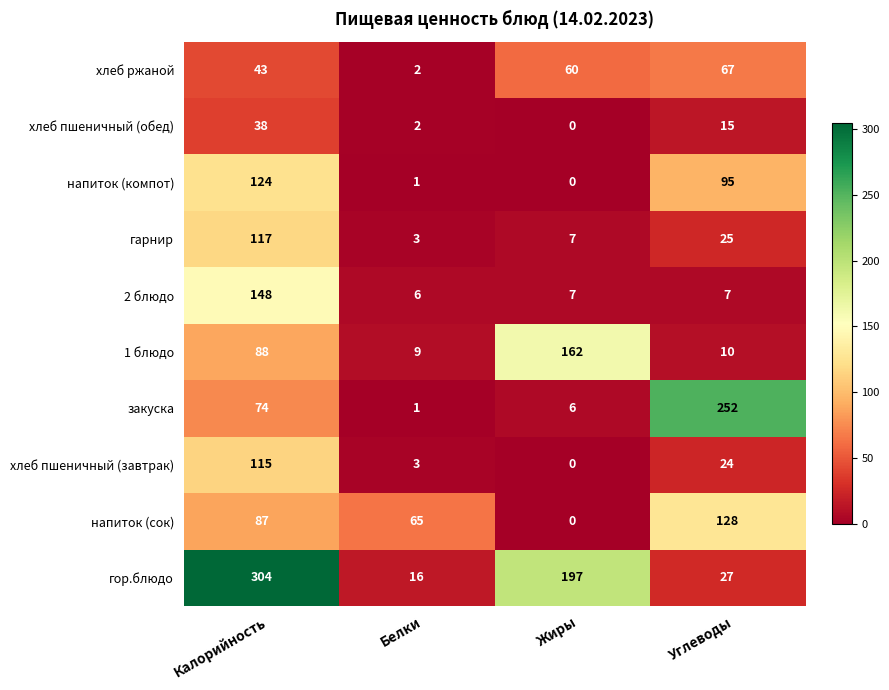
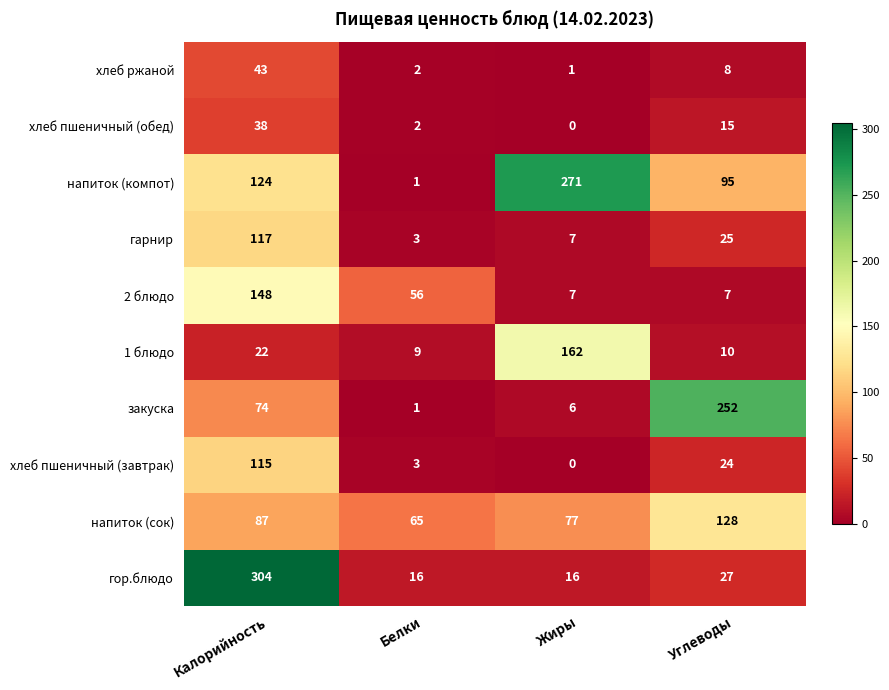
хлеб ржаной, Жиры: 60 -> 1
хлеб ржаной, Углеводы: 67 -> 8
напиток (компот), Жиры: 0 -> 271
2 блюдо, Белки: 6 -> 56
1 блюдо, Калорийность: 88 -> 22
напиток (сок), Жиры: 0 -> 77
гор.блюдо, Жиры: 197 -> 16
